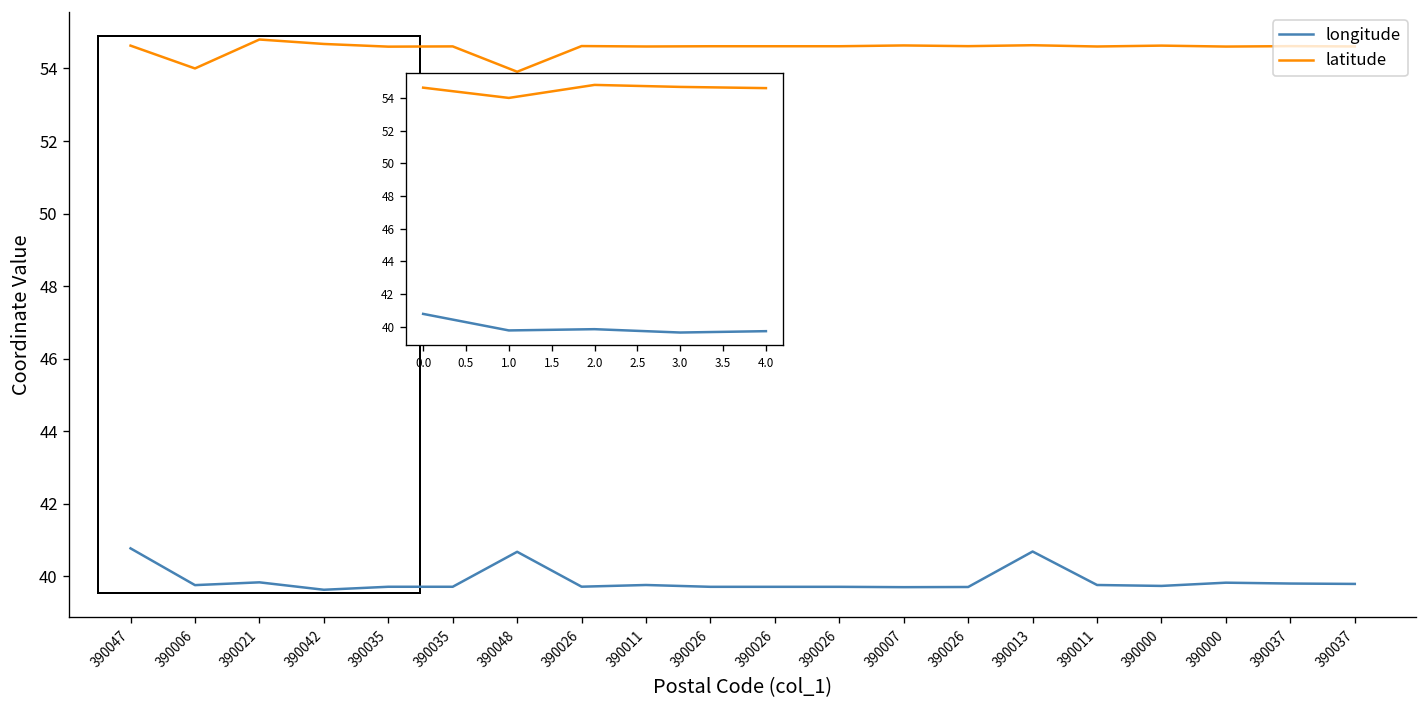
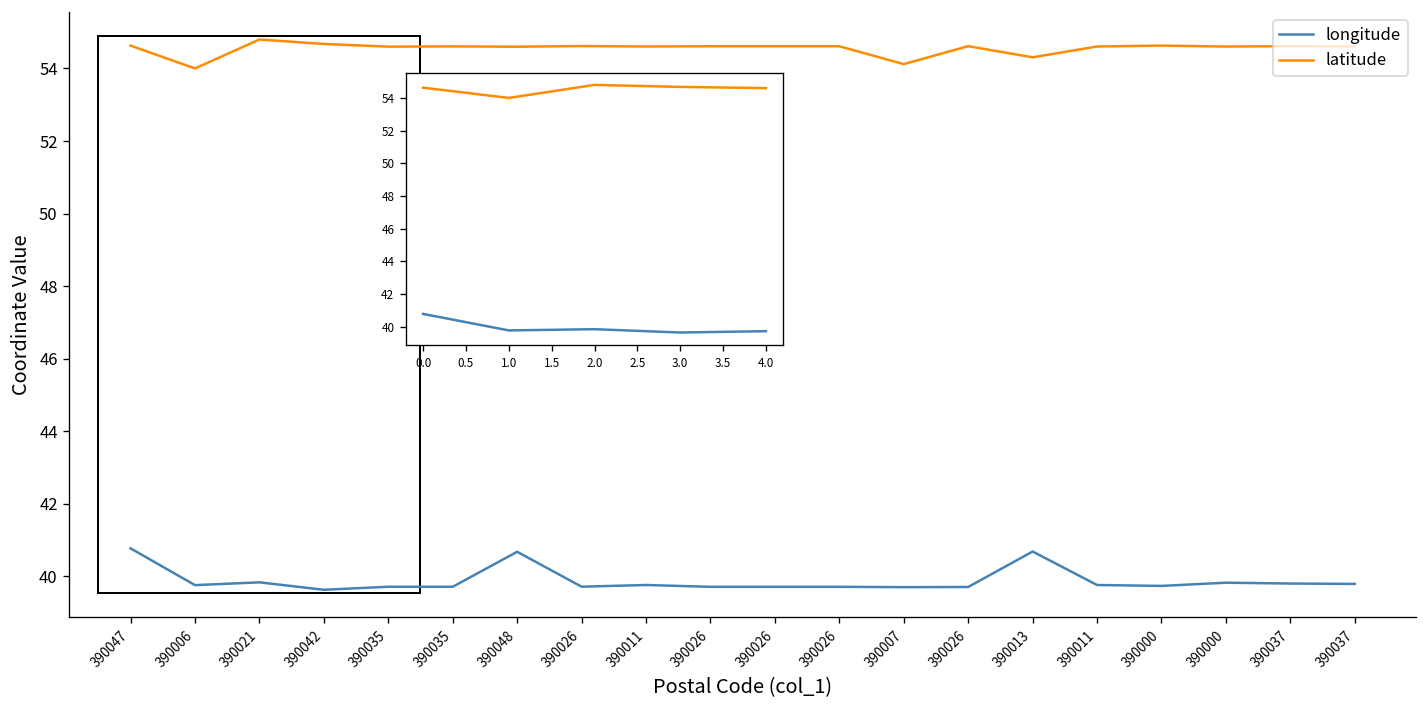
latitude, 390048: 53.9 -> 54.6
latitude, 390007: 54.6 -> 54.1
latitude, 390013: 54.6 -> 54.3
